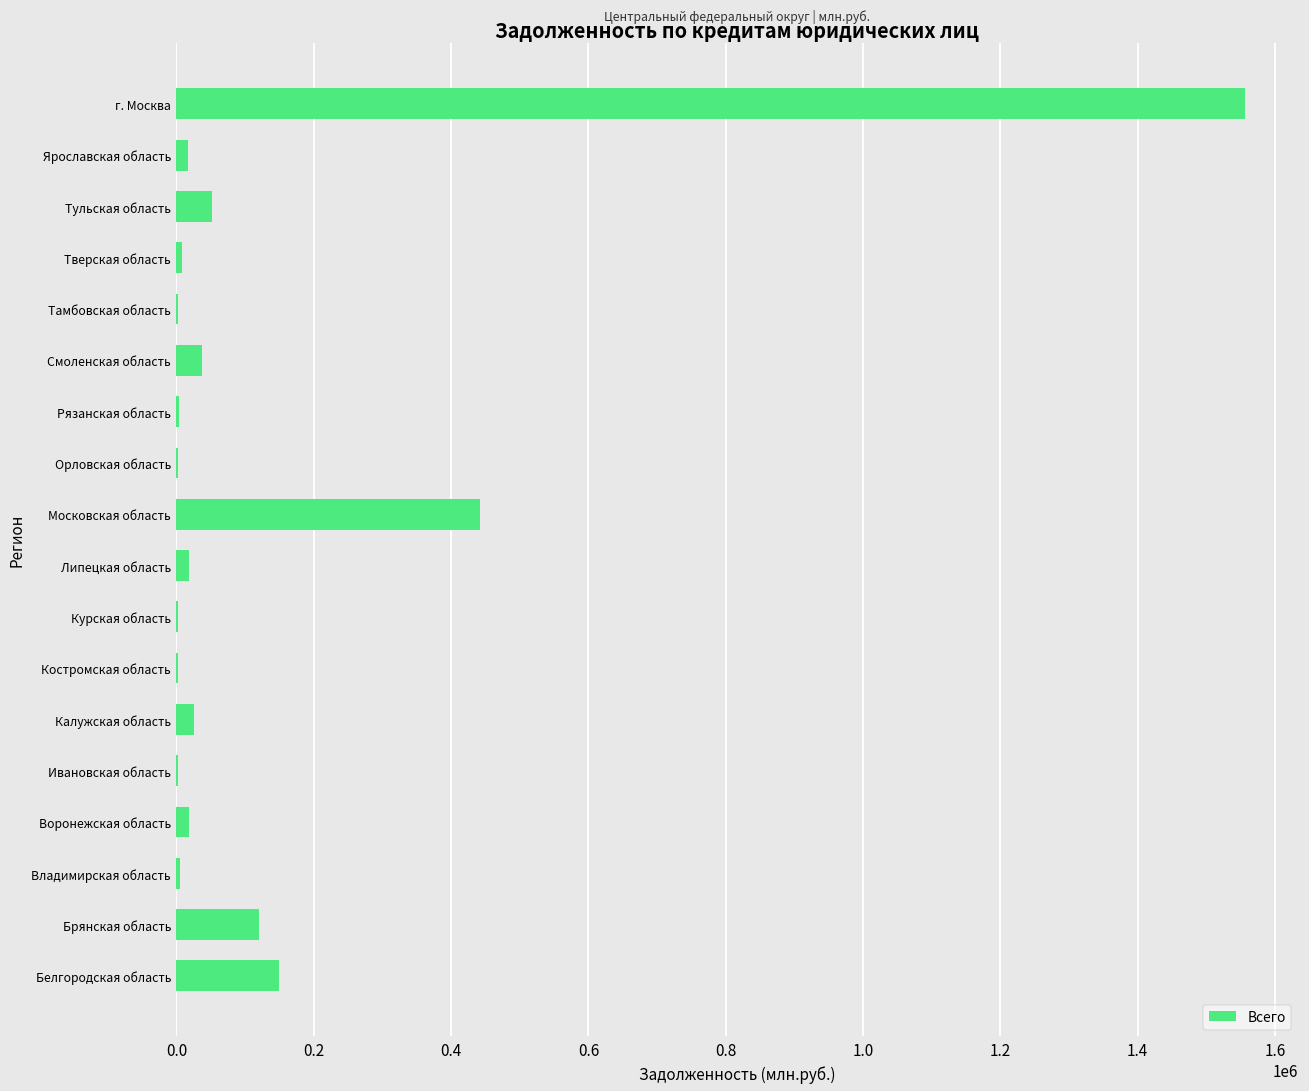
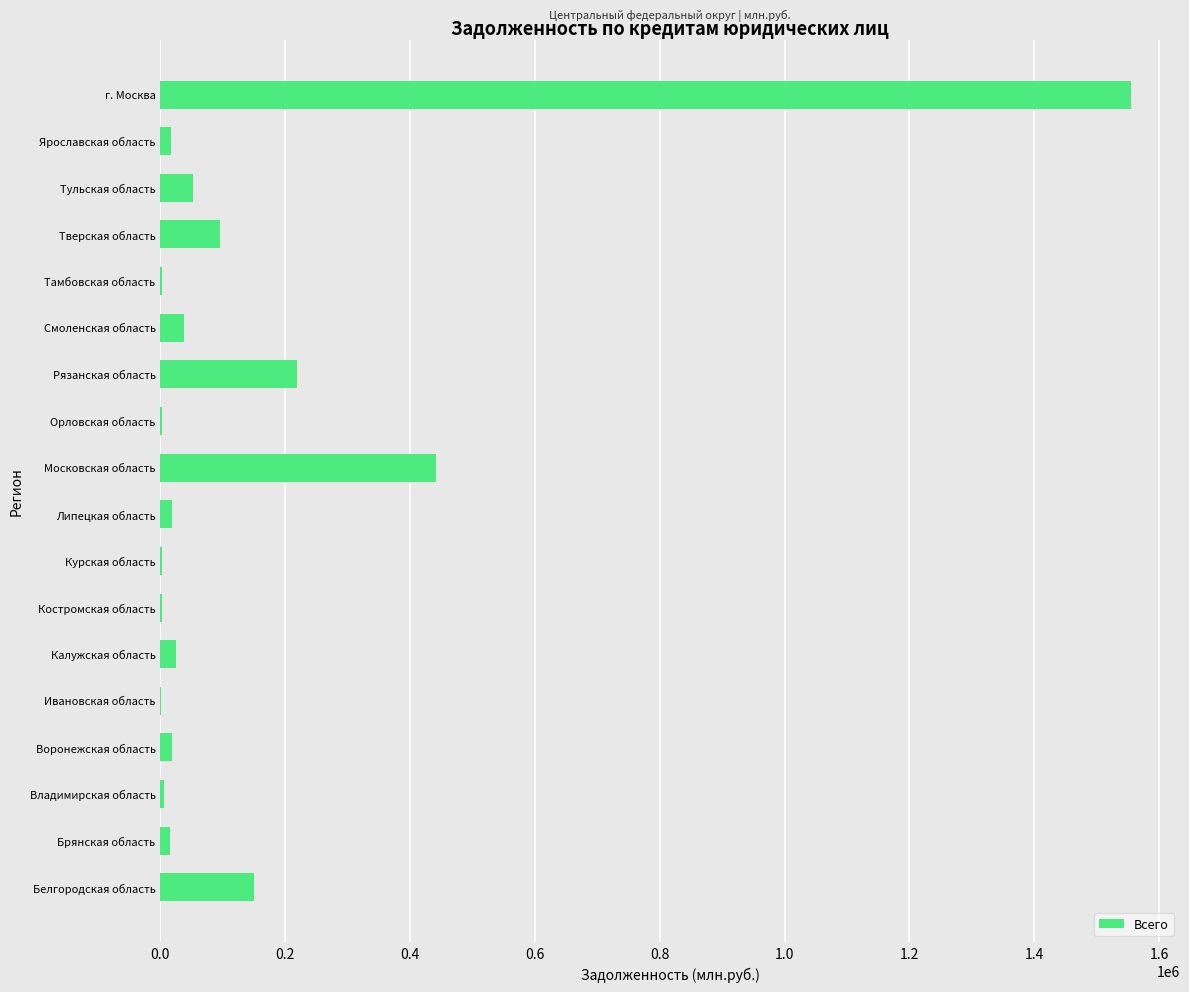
Тверская область: 10000 -> 100000
Рязанская область: 0 -> 220000
Брянская область: 120000 -> 20000
